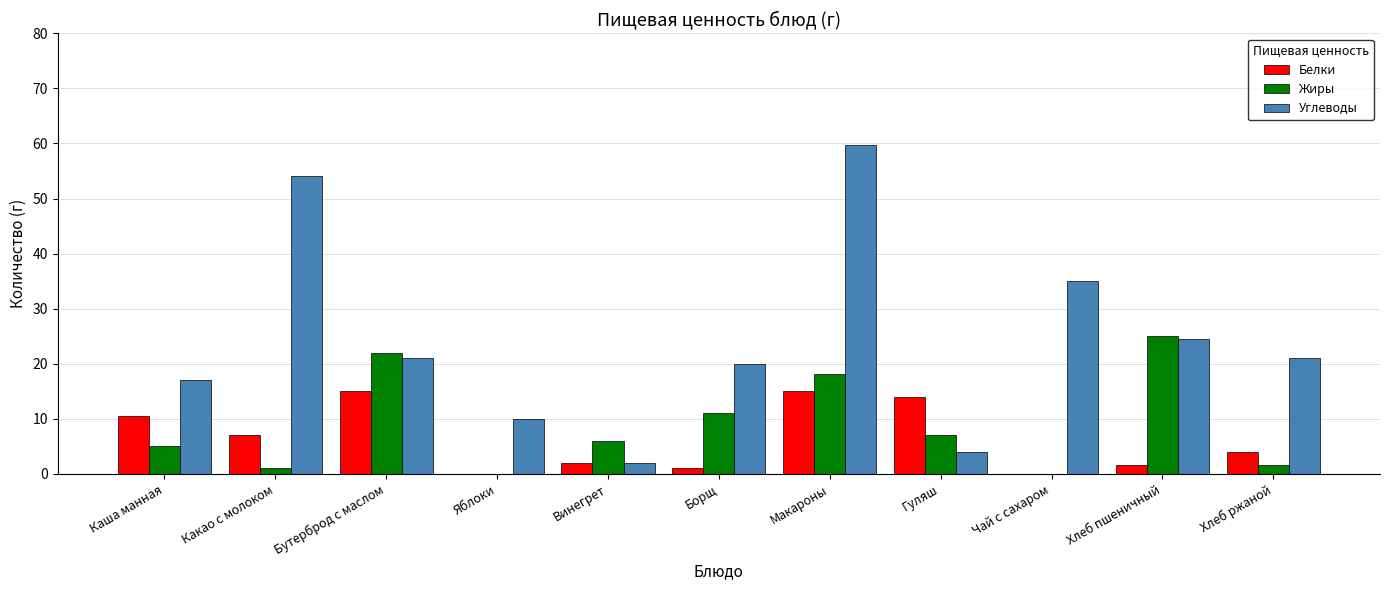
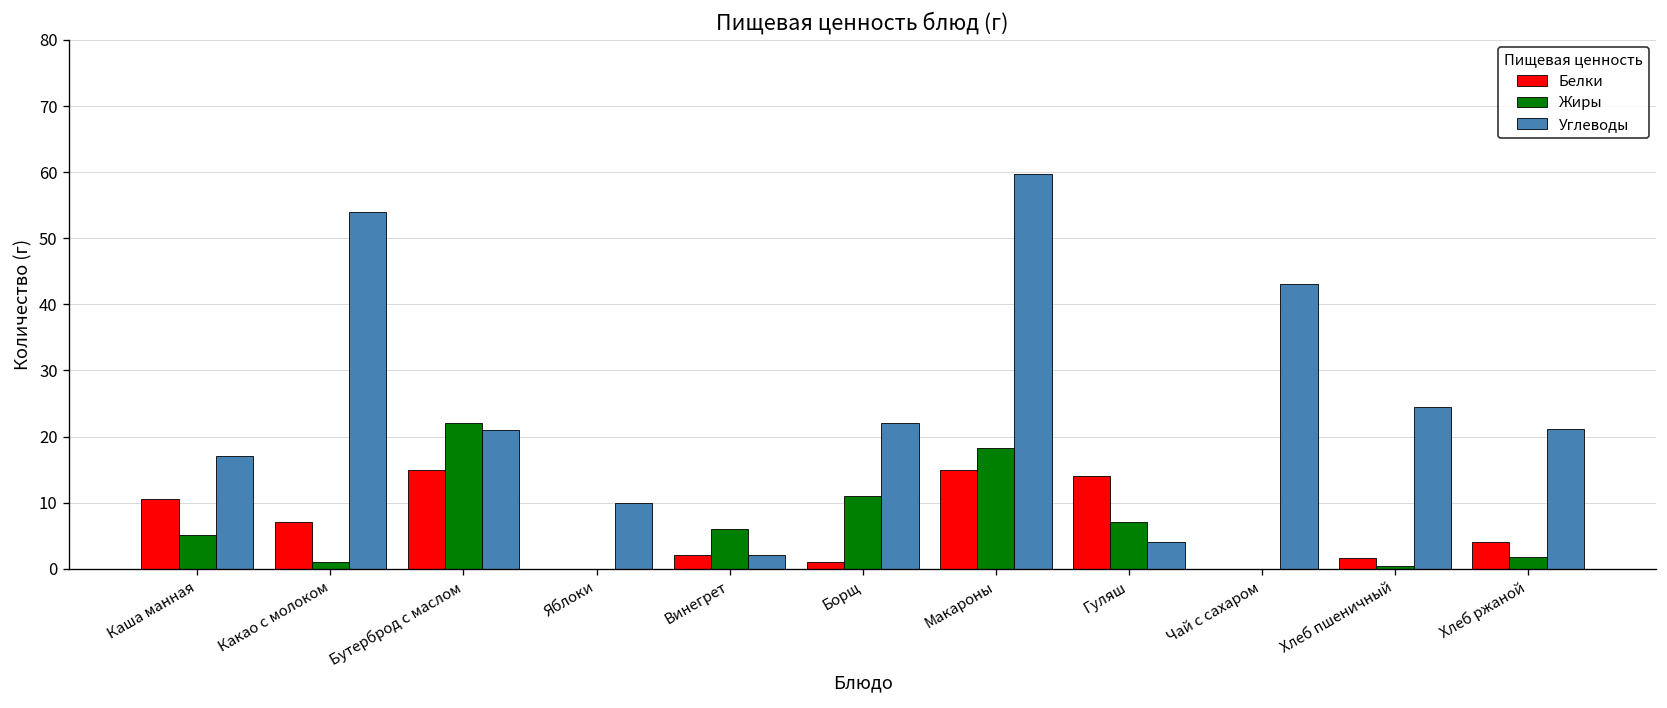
Углеводы, Борщ: 20 -> 22
Углеводы, Чай с сахаром: 35 -> 43
Жиры, Хлеб пшеничный: 25 -> 0
